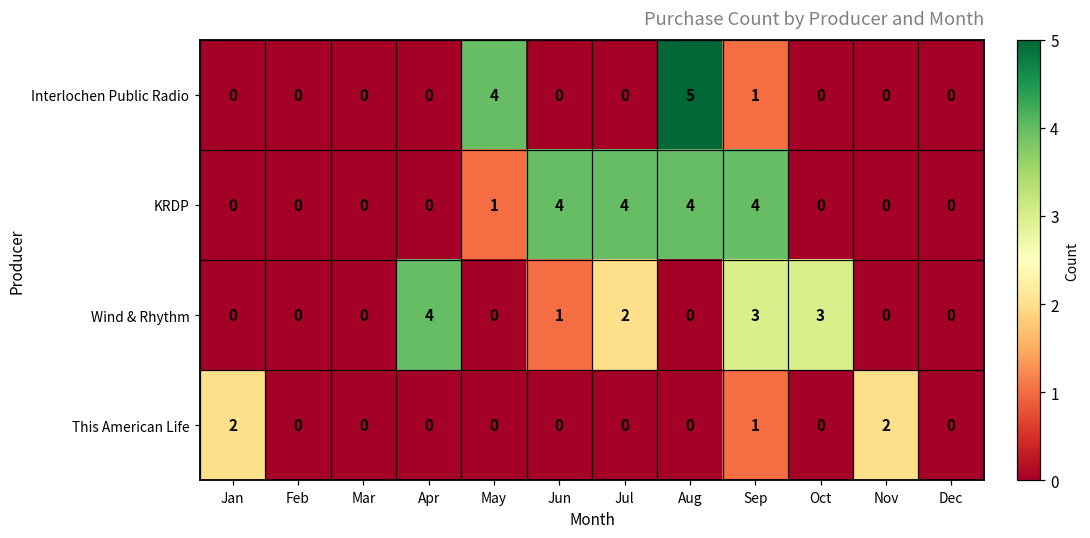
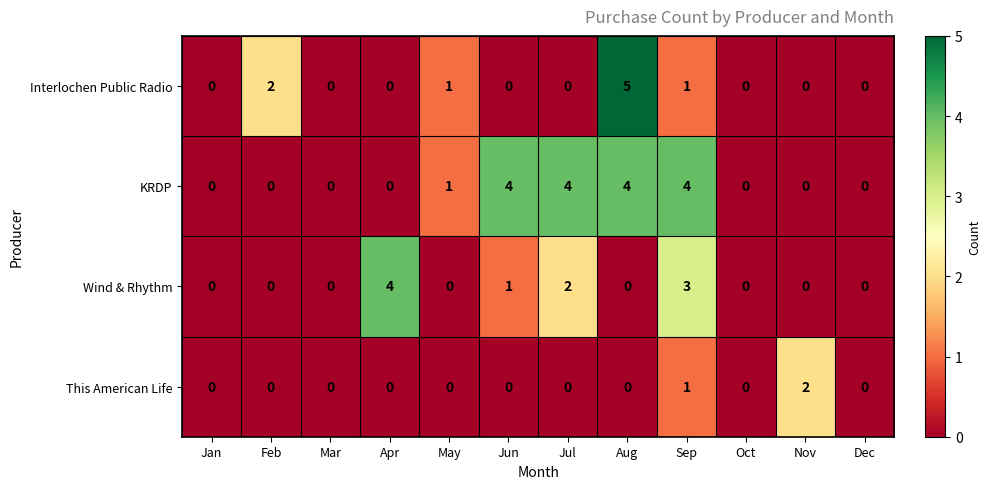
Interlochen Public Radio, Feb: 0 -> 2
Interlochen Public Radio, May: 4 -> 1
Wind & Rhythm, Oct: 3 -> 0
This American Life, Jan: 2 -> 0
